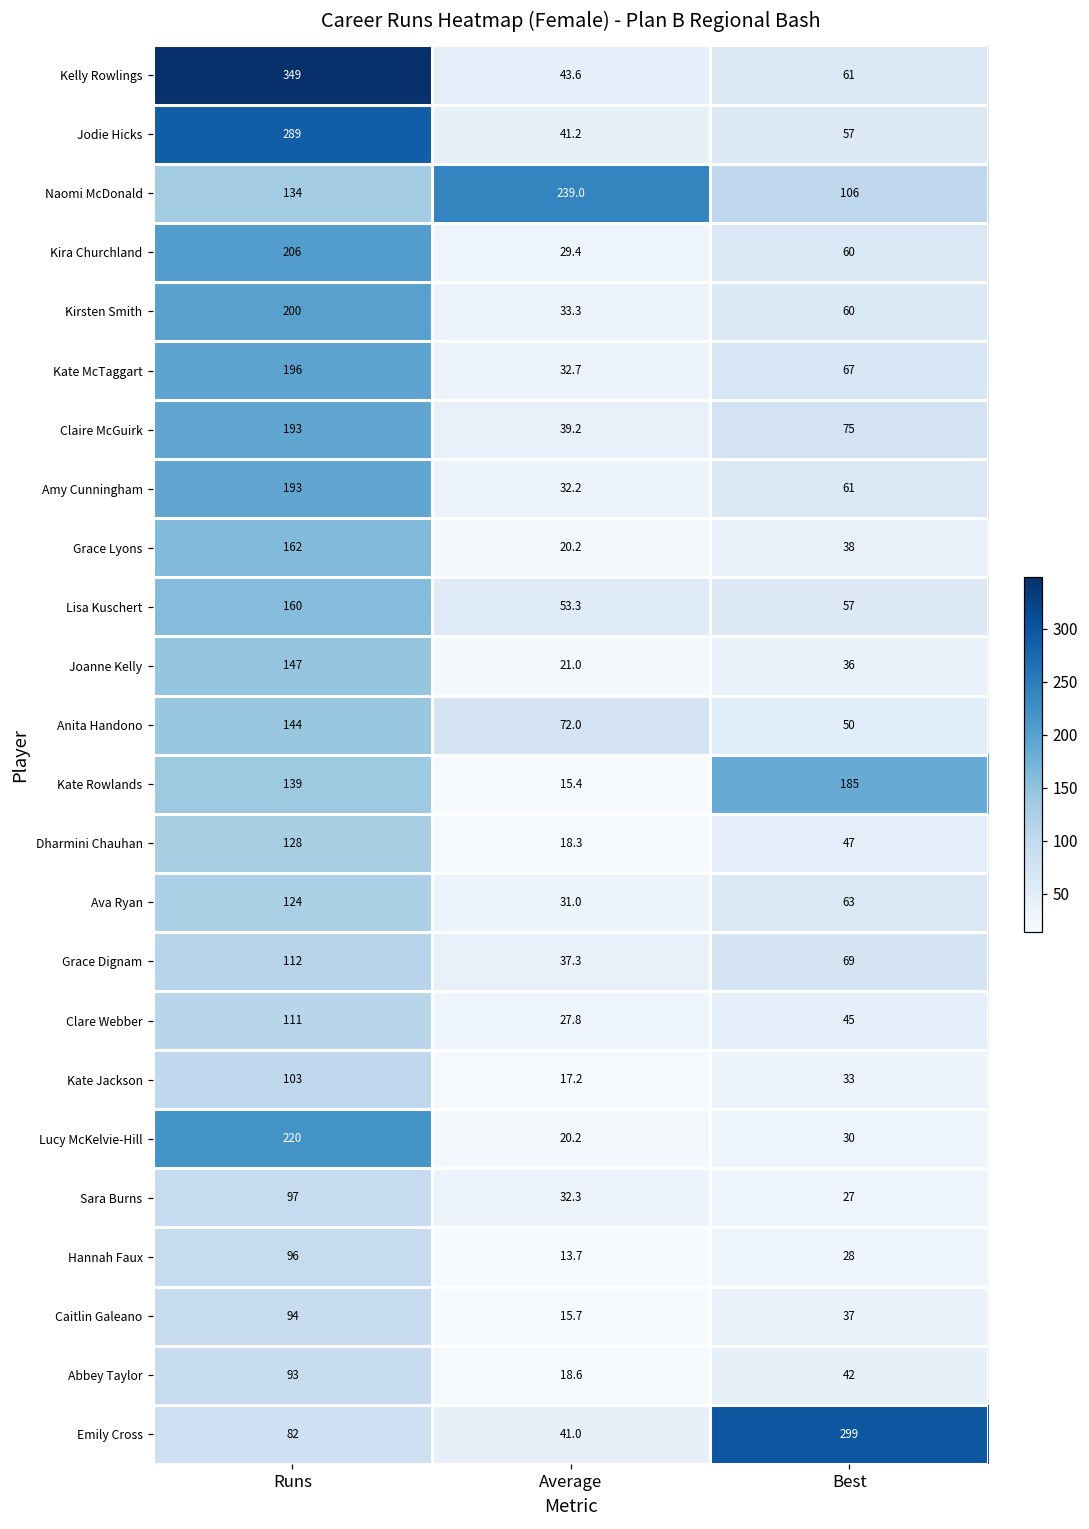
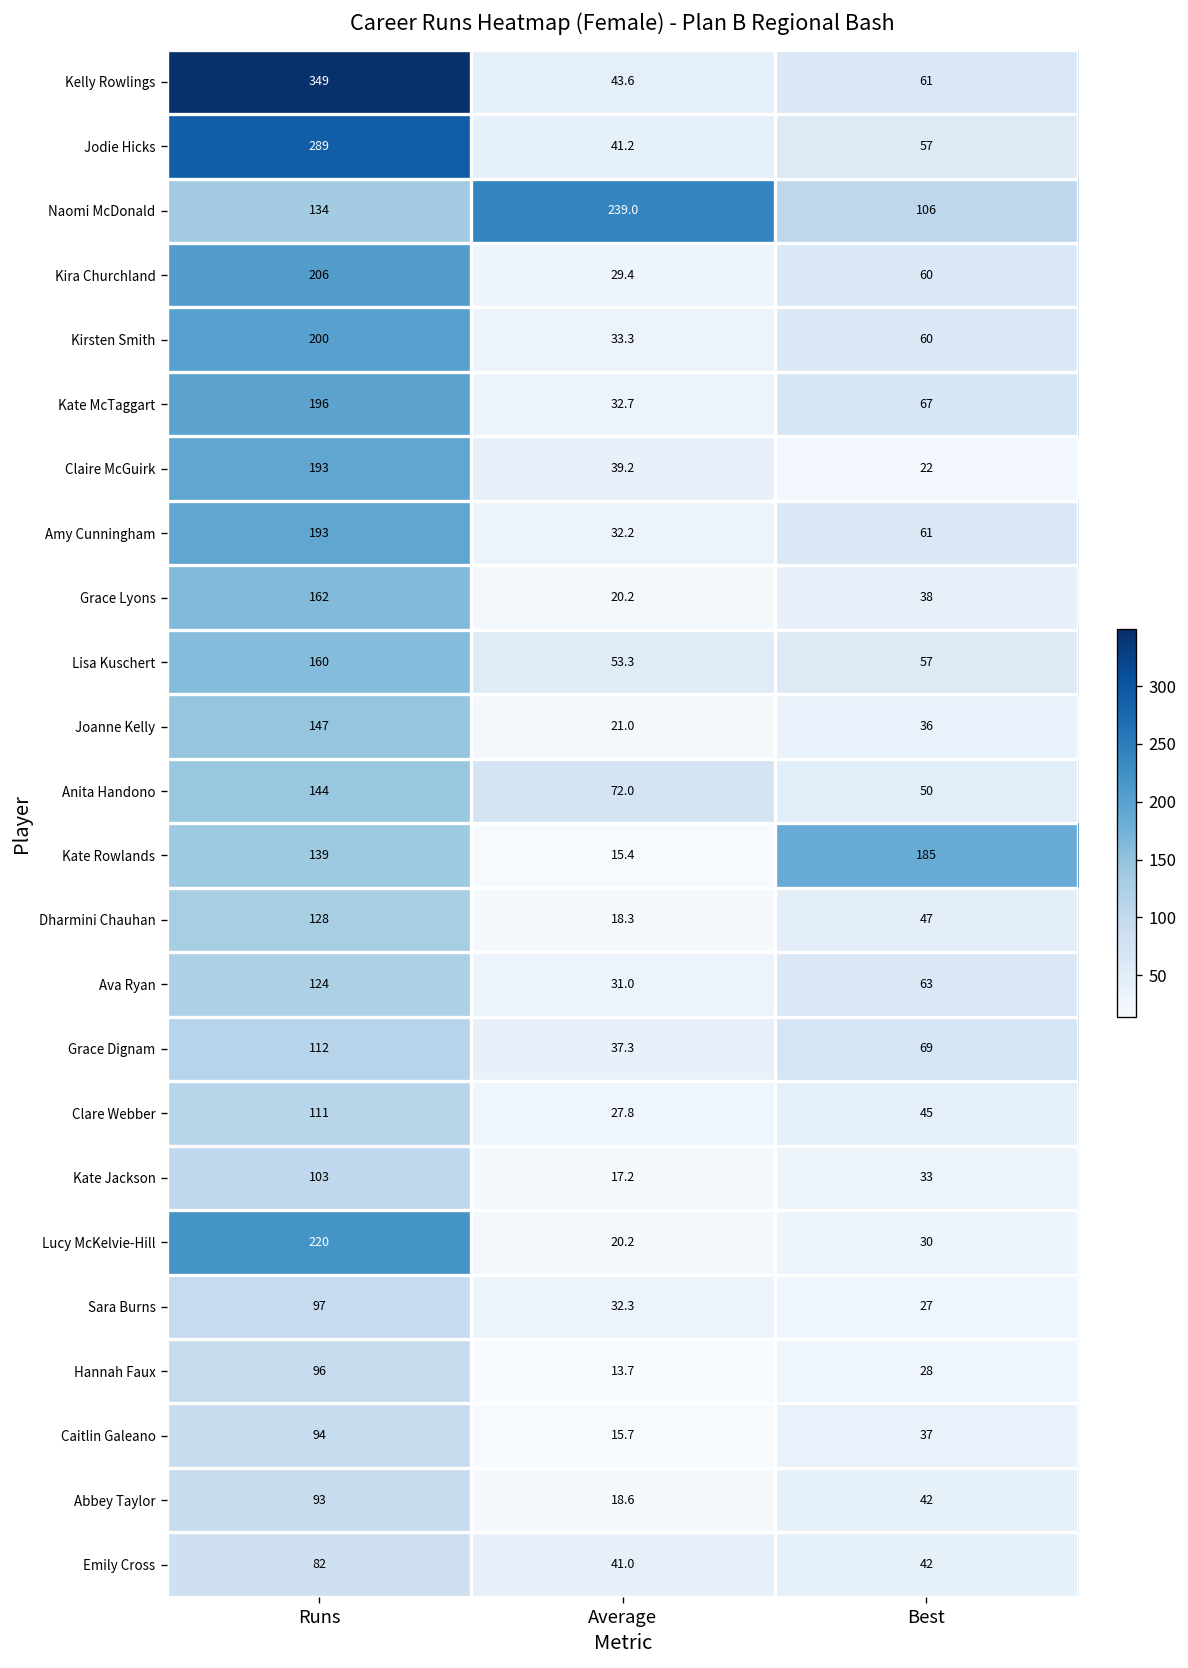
Claire McGuirk, Best: 75 -> 22
Emily Cross, Best: 299 -> 42
